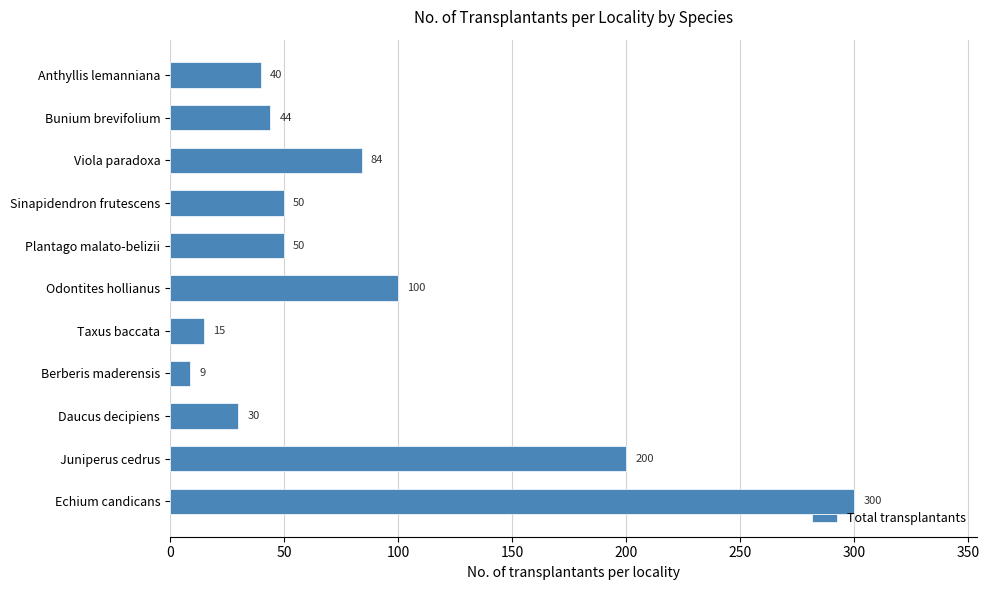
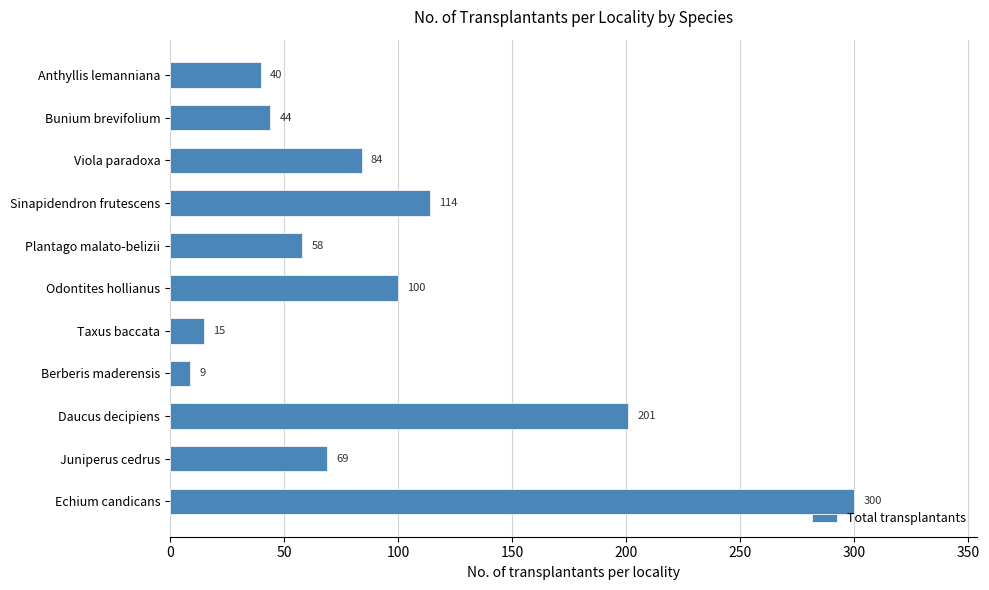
Sinapidendron frutescens: 50 -> 114
Plantago malato-belizii: 50 -> 58
Daucus decipiens: 30 -> 201
Juniperus cedrus: 200 -> 69
